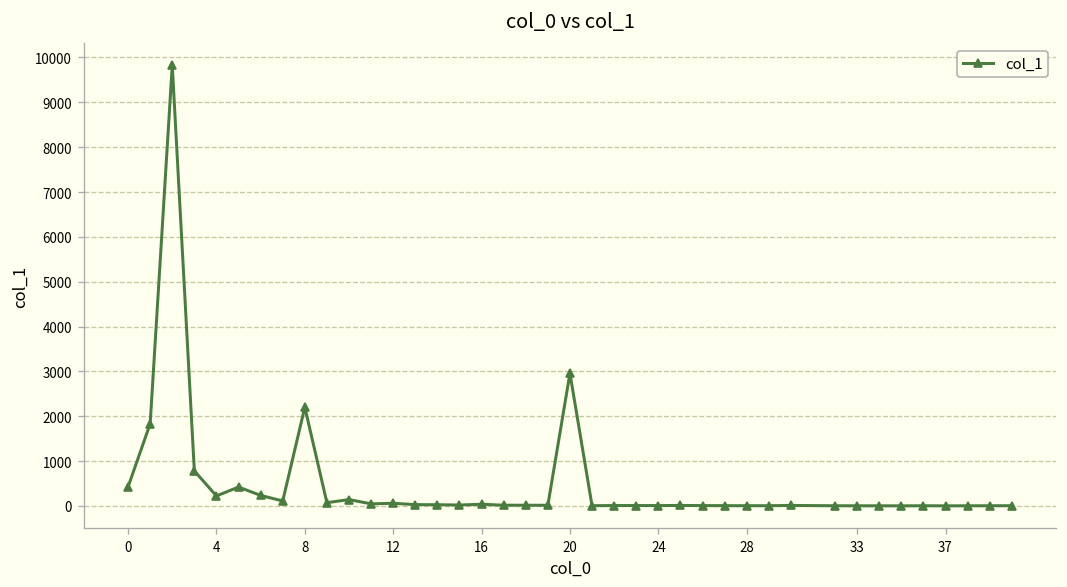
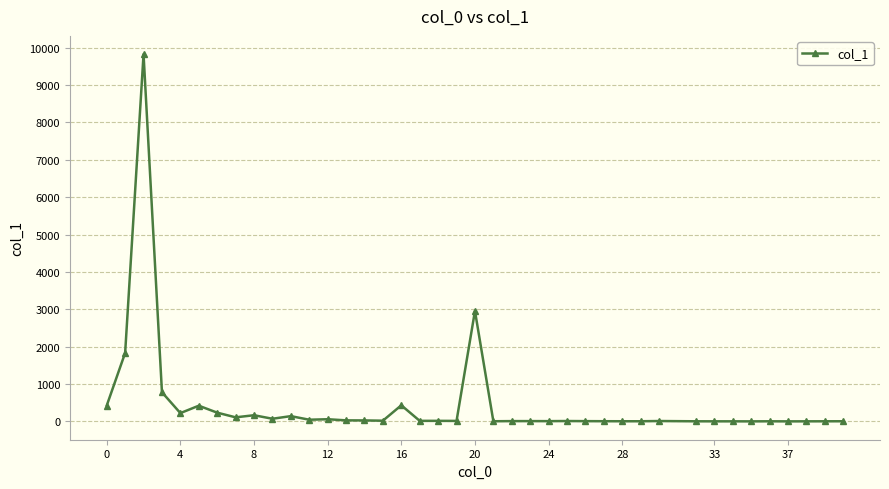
8: 2200 -> 200
16: 0 -> 400
